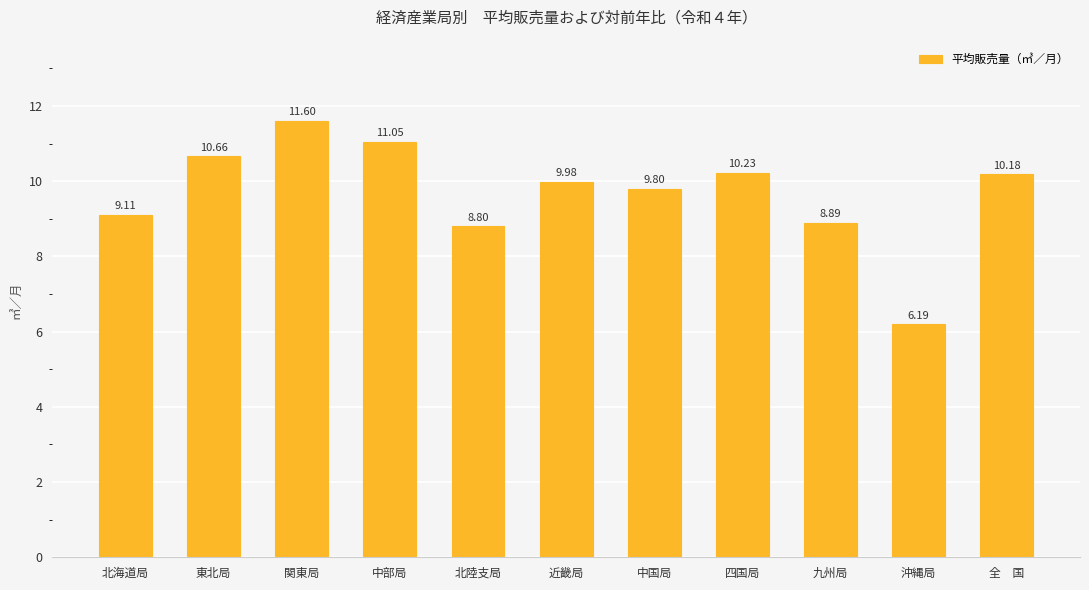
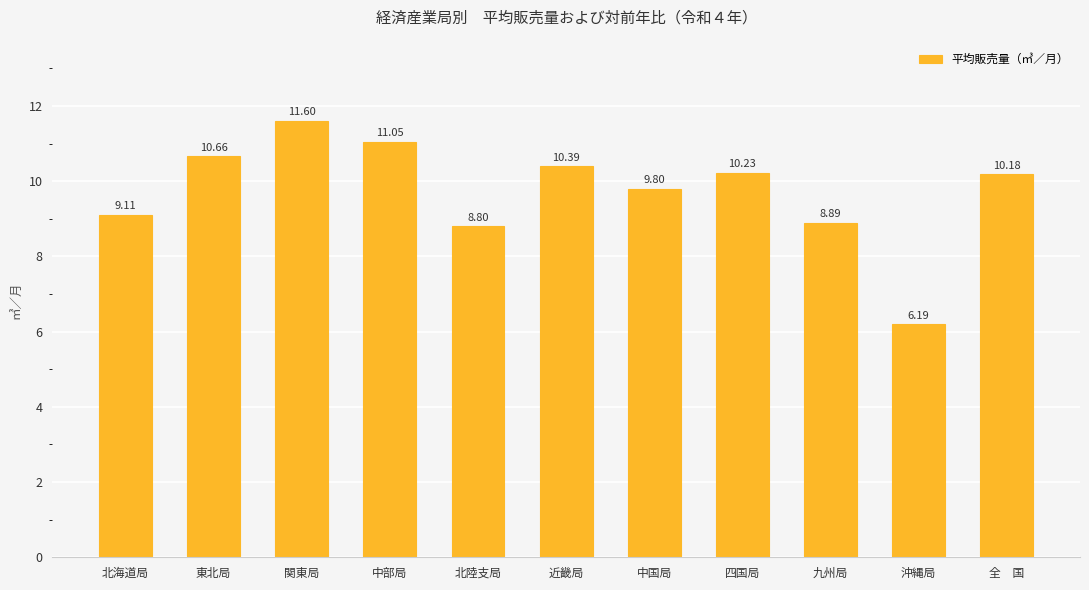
近畿局: 9.98 -> 10.39
